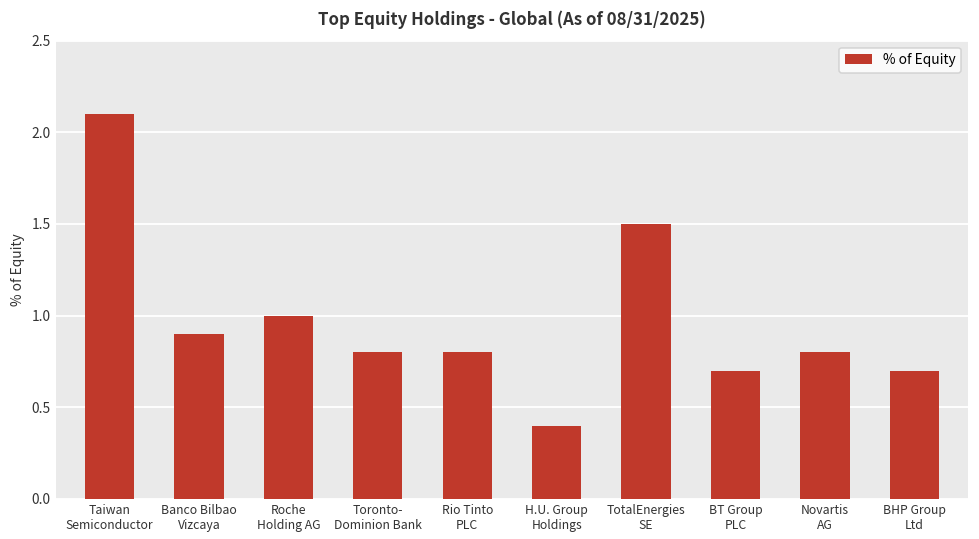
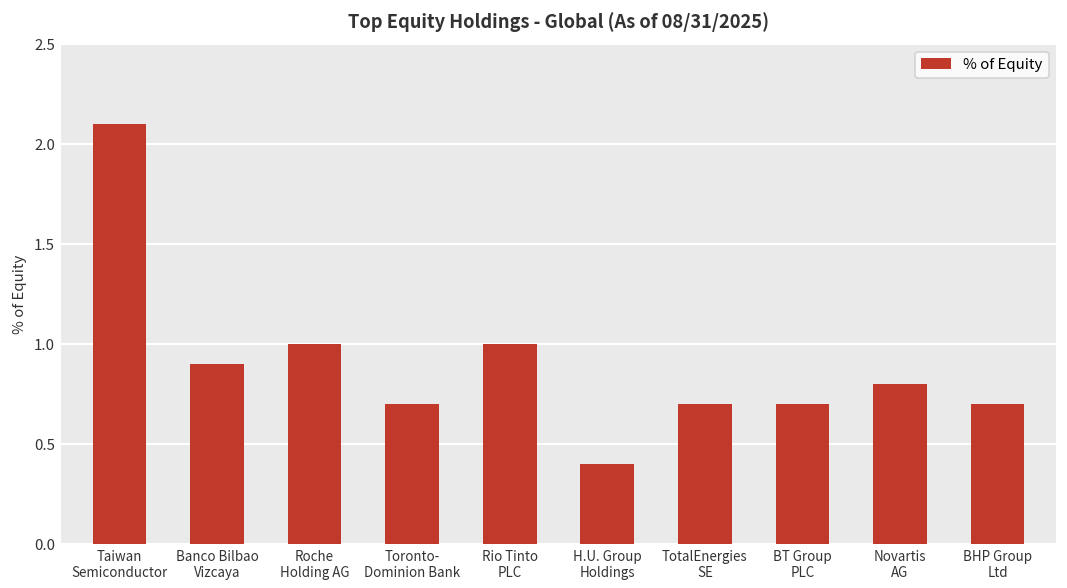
Toronto- Dominion Bank: 0.8 -> 0.7
Rio Tinto PLC: 0.8 -> 1.0
TotalEnergies SE: 1.5 -> 0.7
